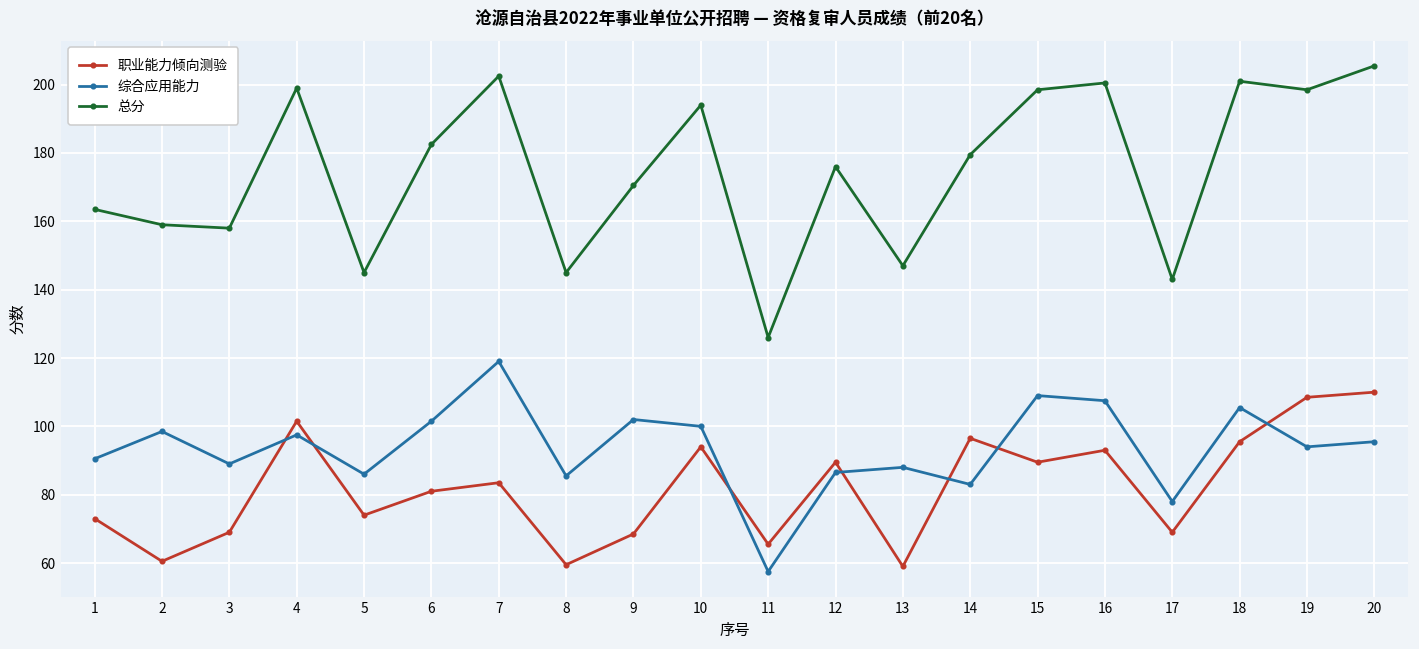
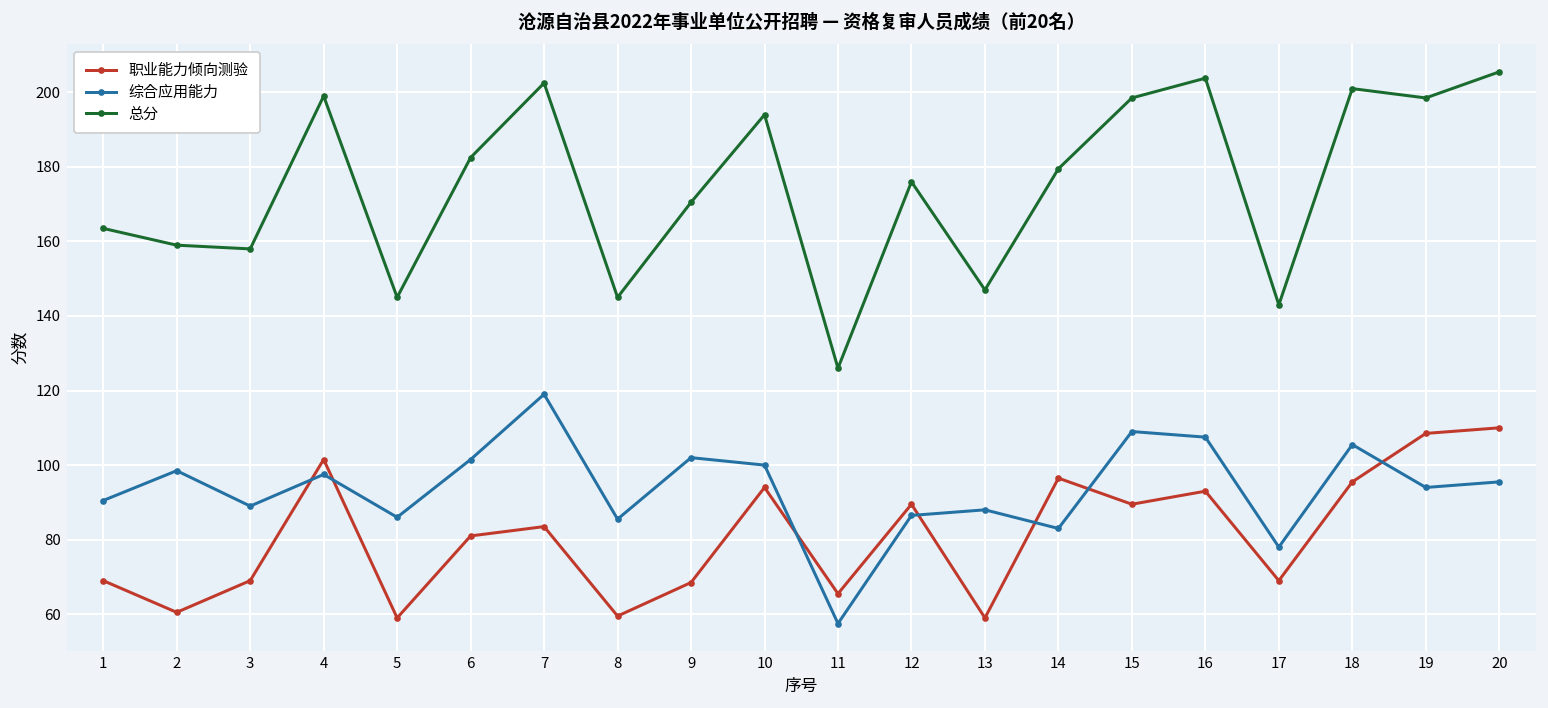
职业能力倾向测验, 1: 73 -> 69
职业能力倾向测验, 5: 74 -> 59
总分, 16: 201 -> 204
